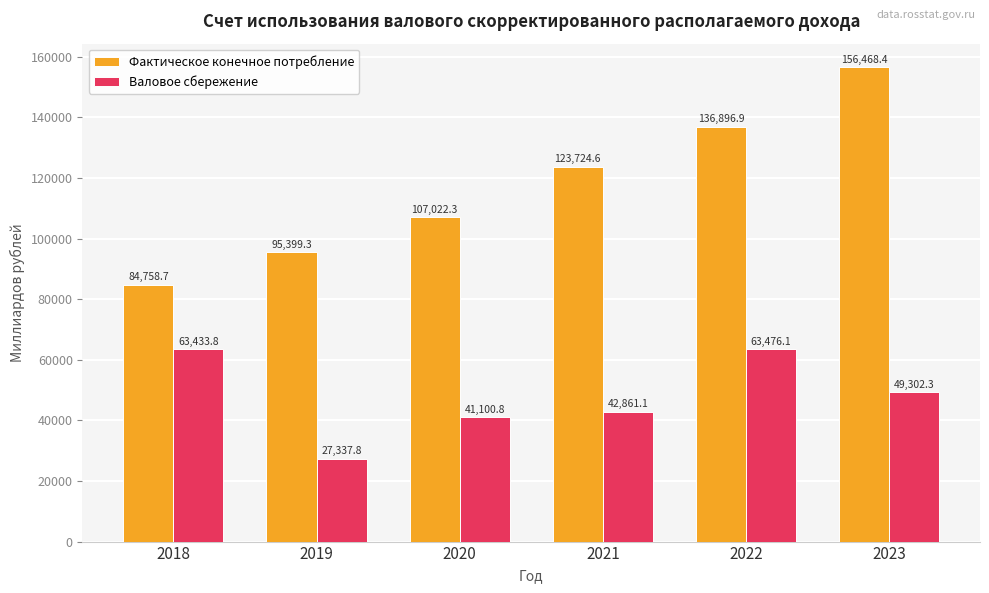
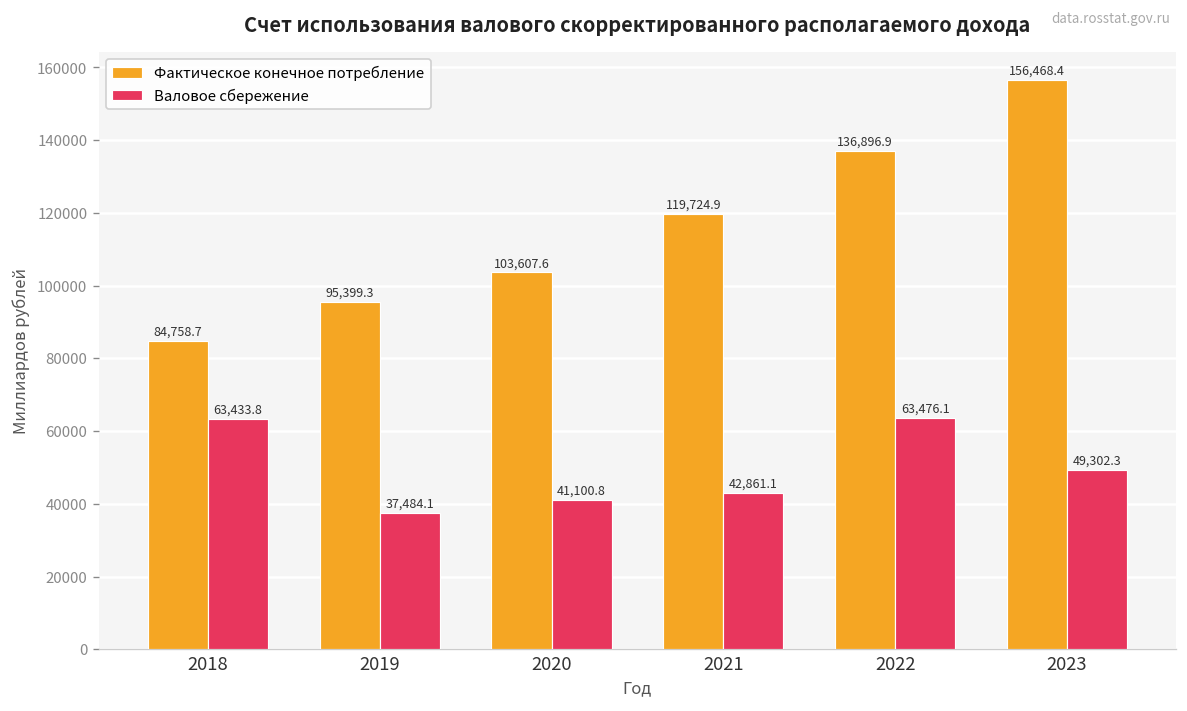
Валовое сбережение, 2019: 27,337.8 -> 37,484.1
Фактическое конечное потребление, 2020: 107,022.3 -> 103,607.6
Фактическое конечное потребление, 2021: 123,724.6 -> 119,724.9
